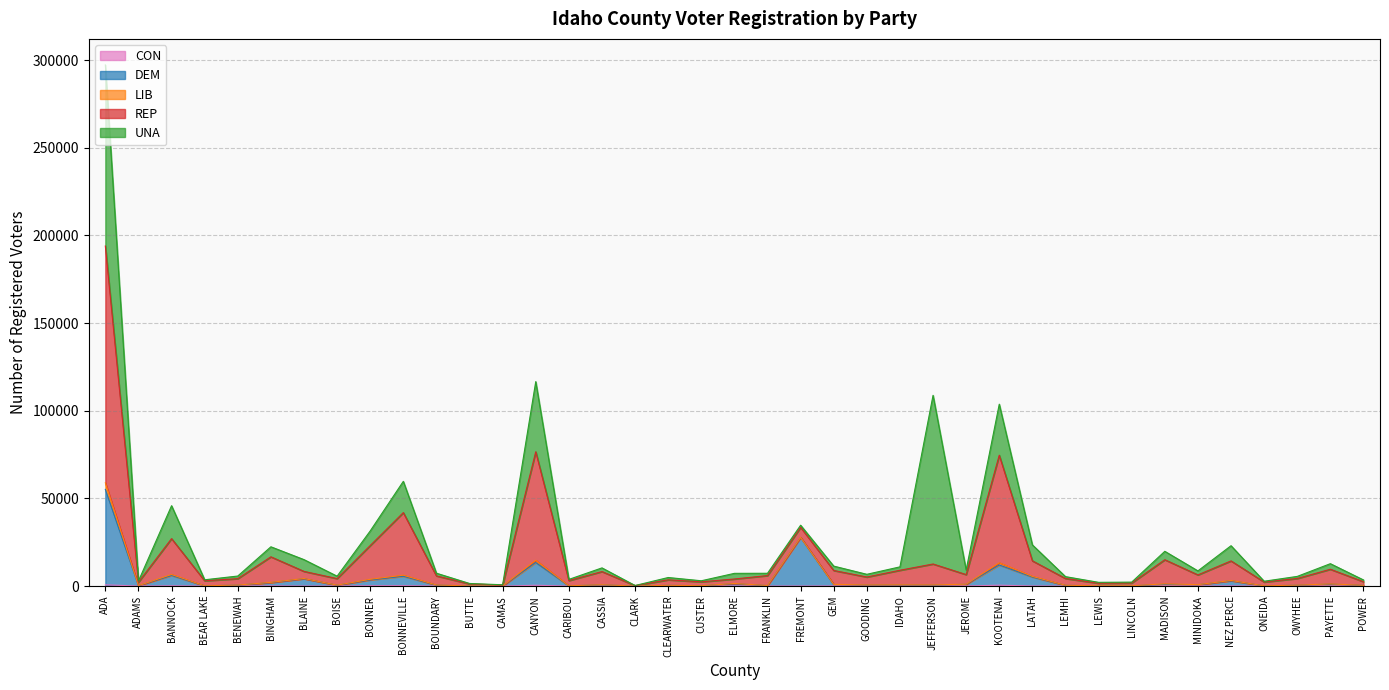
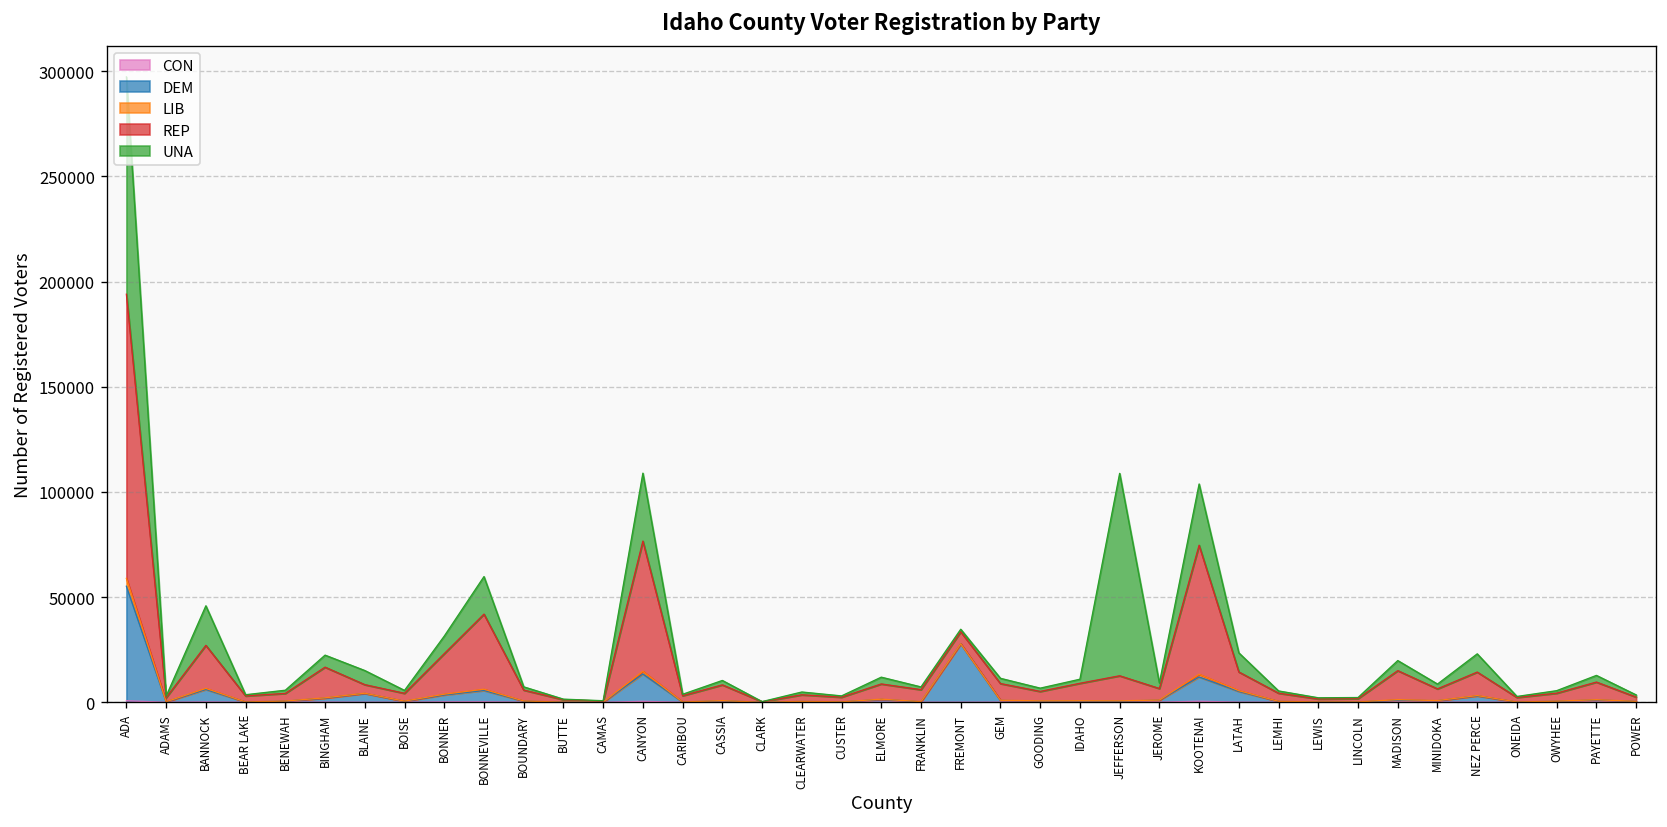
UNA, CANYON: 40000 -> 32000
REP, ELMORE: 3000 -> 7000
